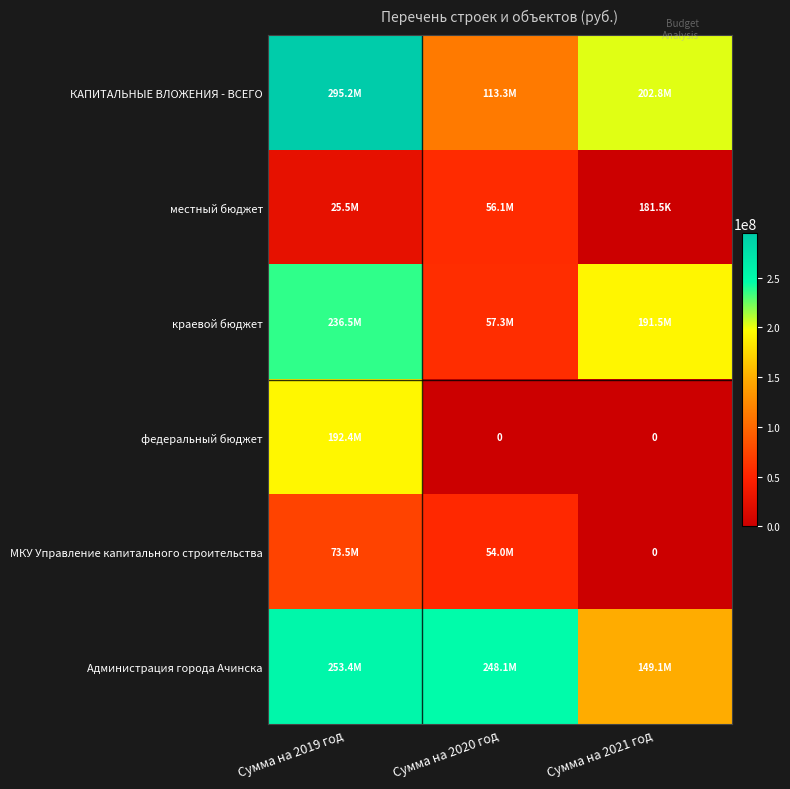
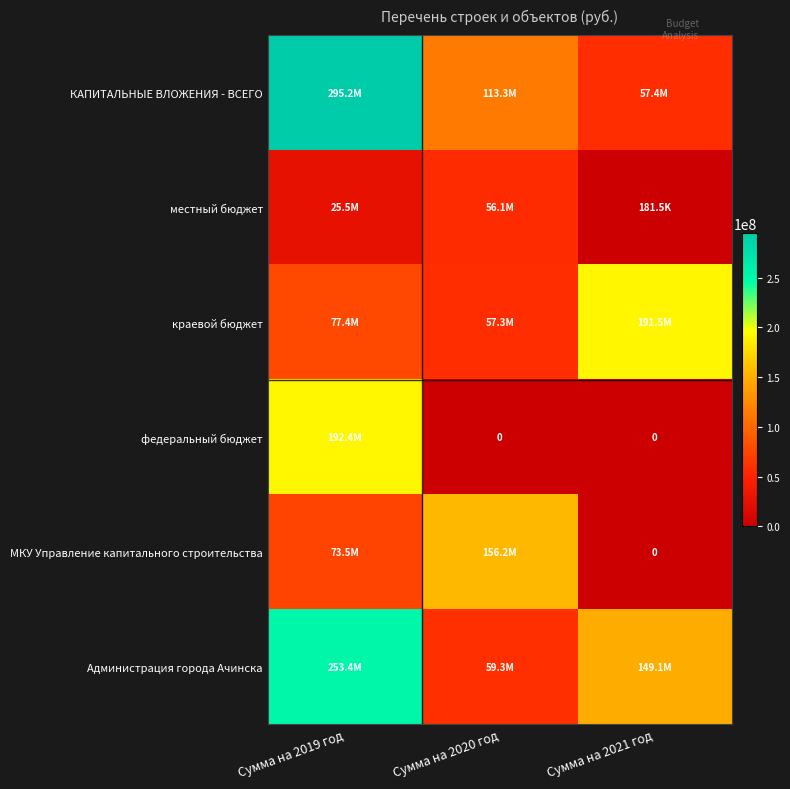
КАПИТАЛЬНЫЕ ВЛОЖЕНИЯ - ВСЕГО, Сумма на 2021 год: 202.8M -> 57.4M
краевой бюджет, Сумма на 2019 год: 236.5M -> 77.4M
МКУ Управление капитального строительства, Сумма на 2020 год: 54.0M -> 156.2M
Администрация города Ачинска, Сумма на 2020 год: 248.1M -> 59.3M
